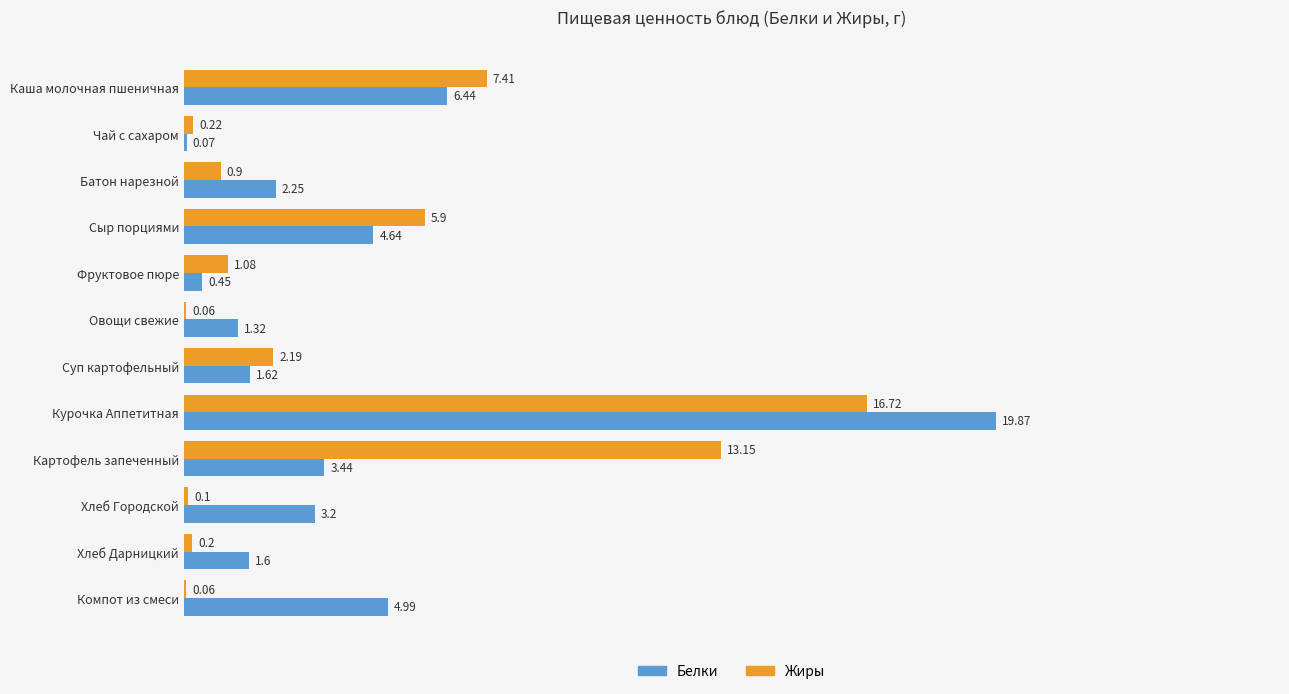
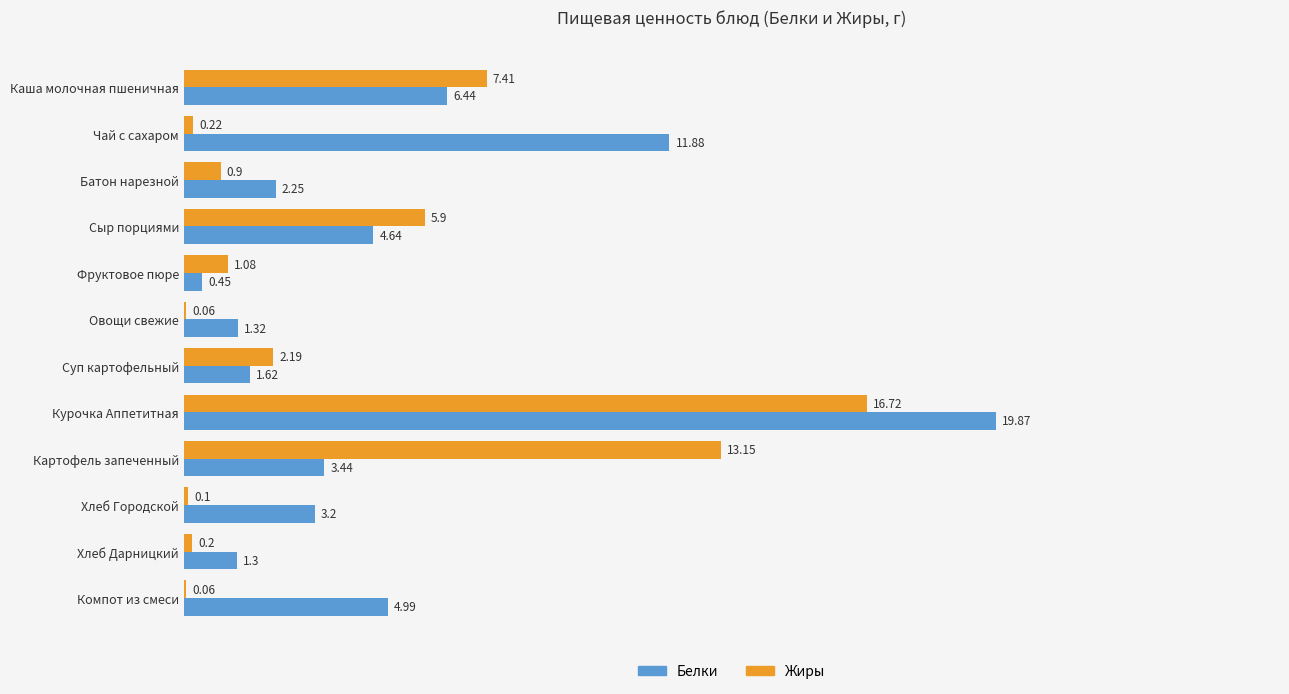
Белки, Чай с сахаром: 0.07 -> 11.88
Белки, Хлеб Дарницкий: 1.6 -> 1.3
